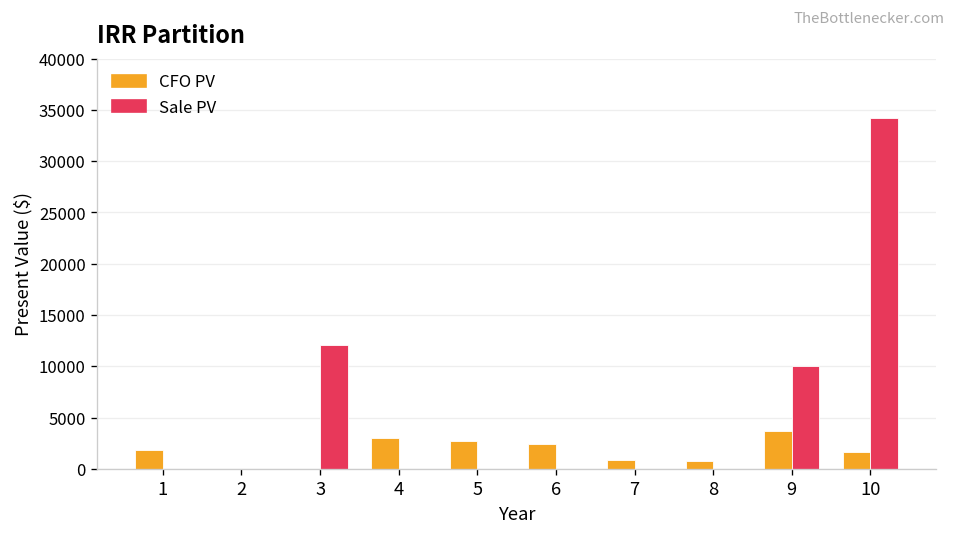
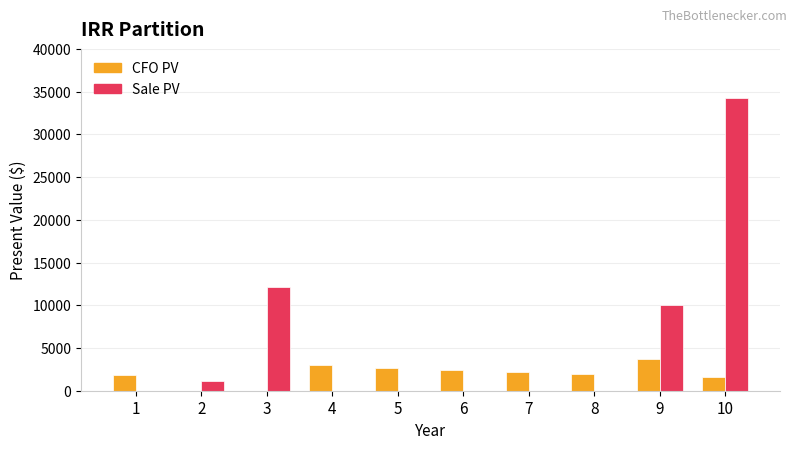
Sale PV, 2: 0 -> 1000
CFO PV, 7: 1000 -> 2000
CFO PV, 8: 1000 -> 2000
